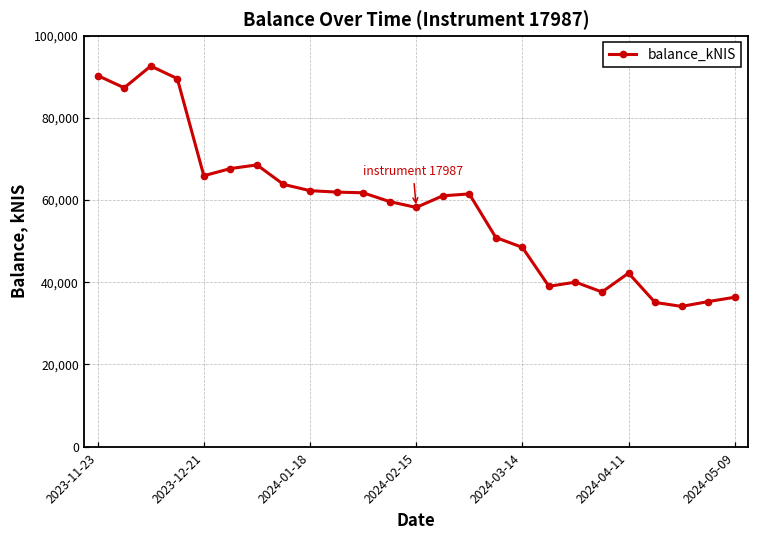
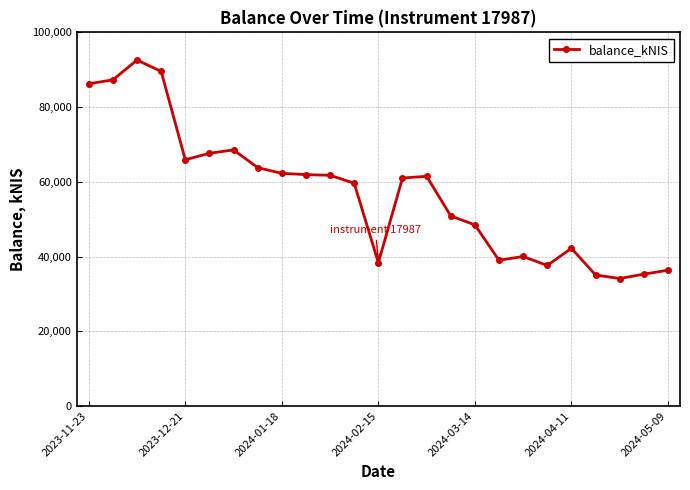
2023-11-23: 90,000 -> 86,000
2024-02-15: 58,000 -> 38,000
